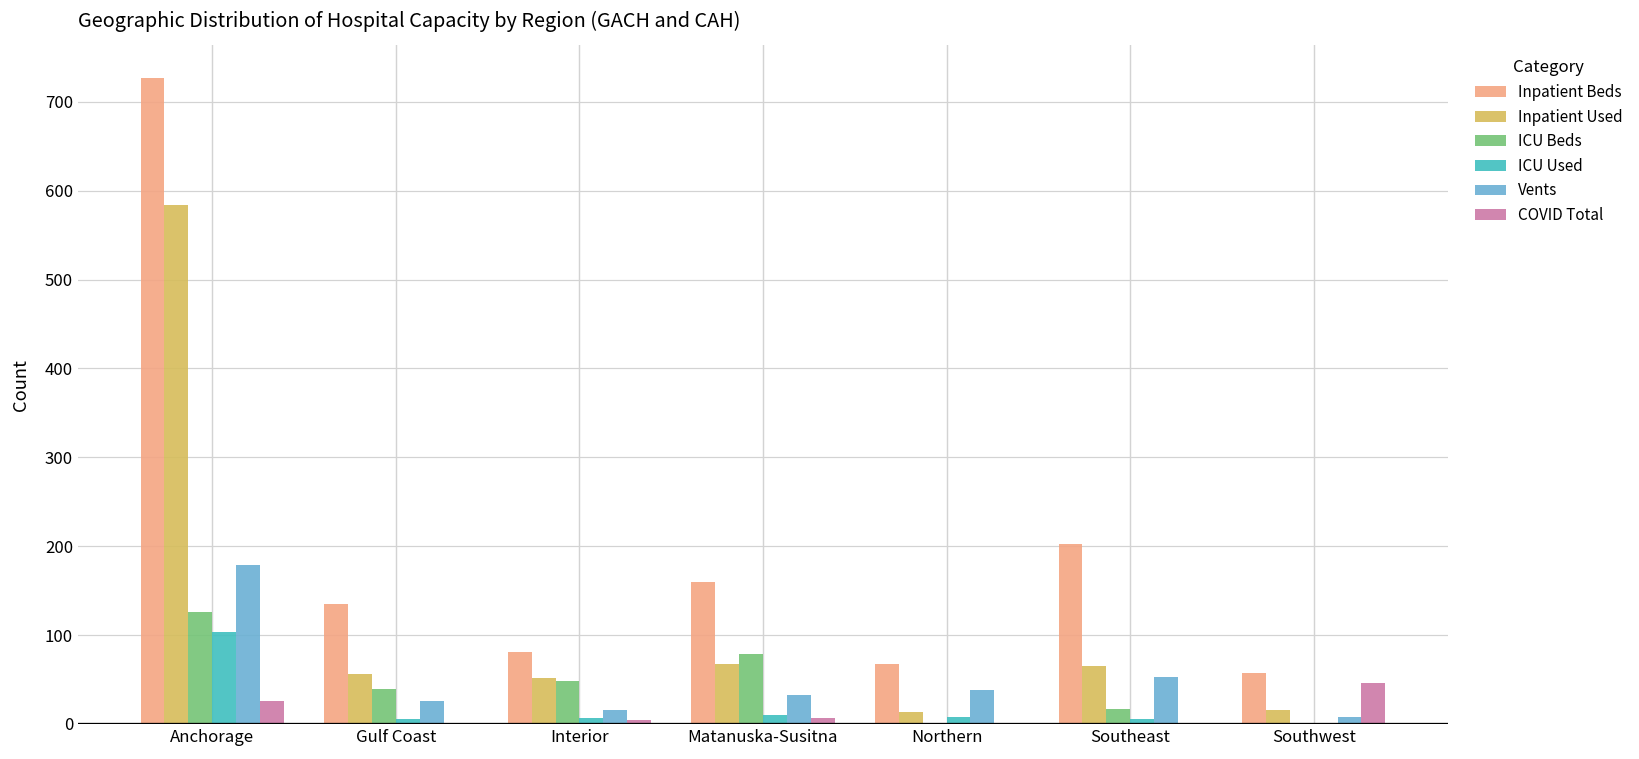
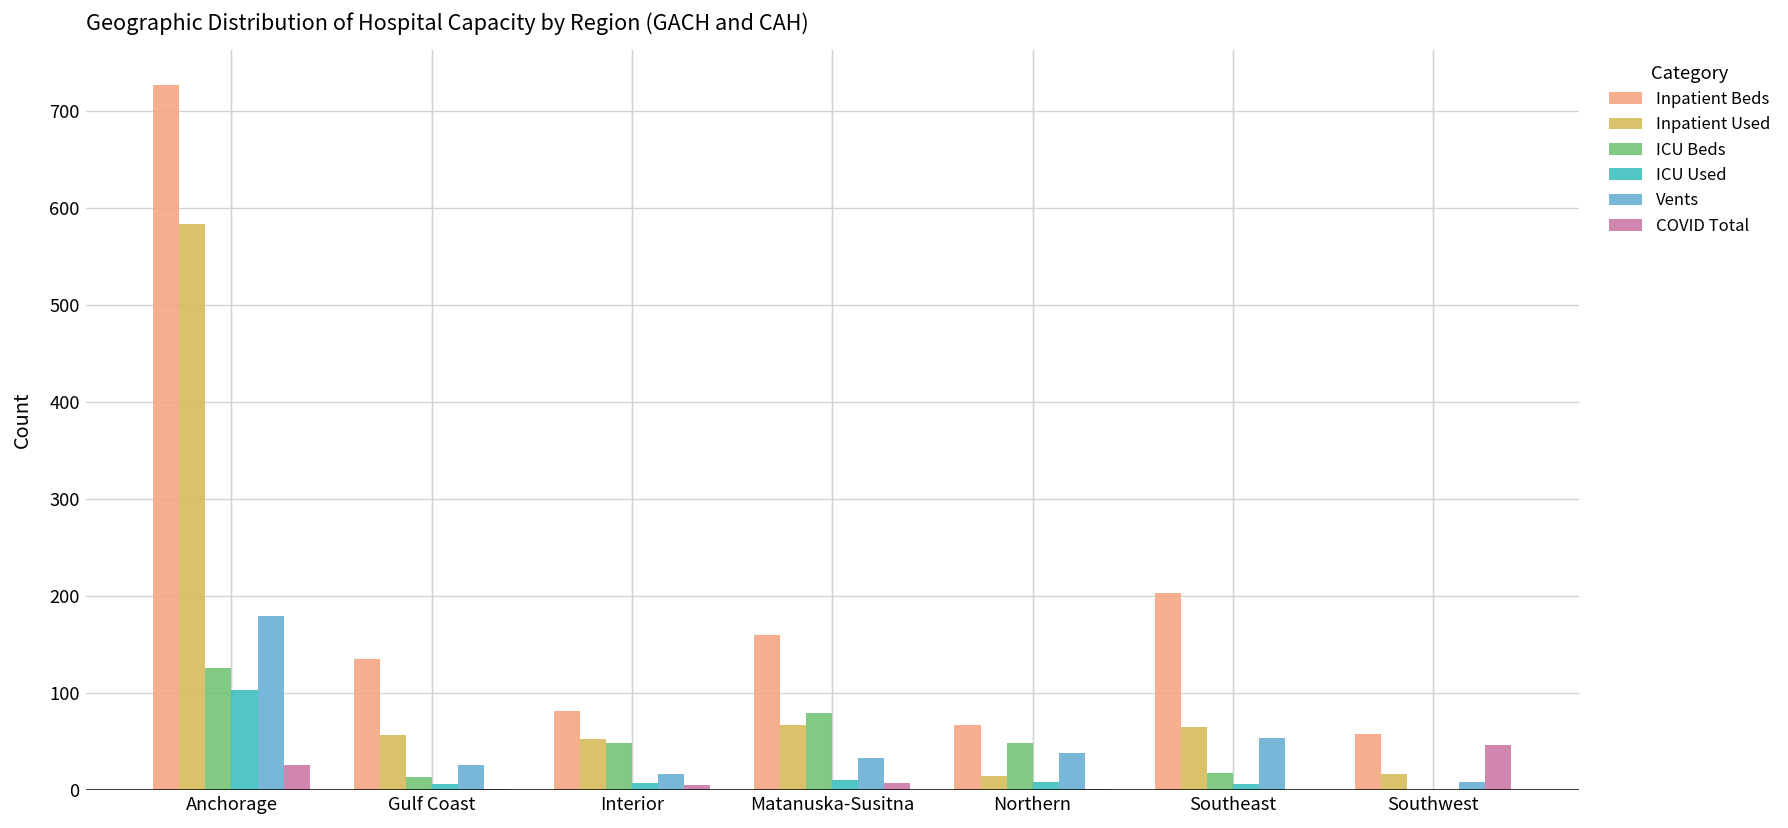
ICU Beds, Gulf Coast: 40 -> 10
ICU Beds, Northern: 0 -> 50
